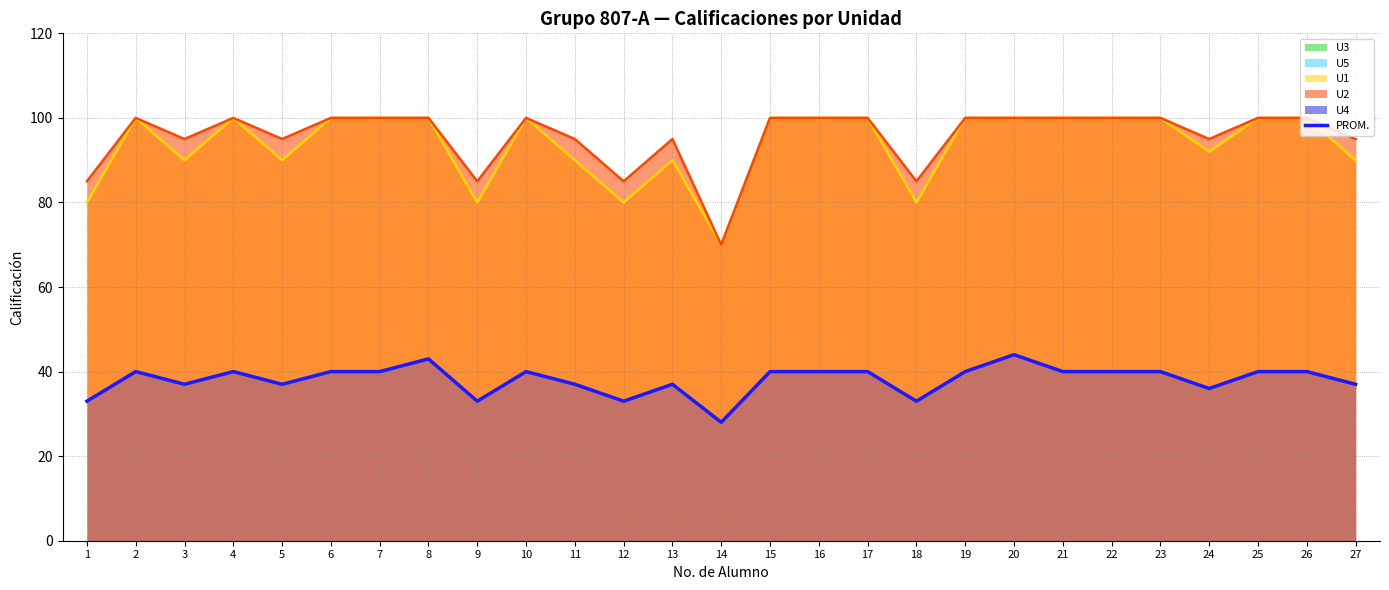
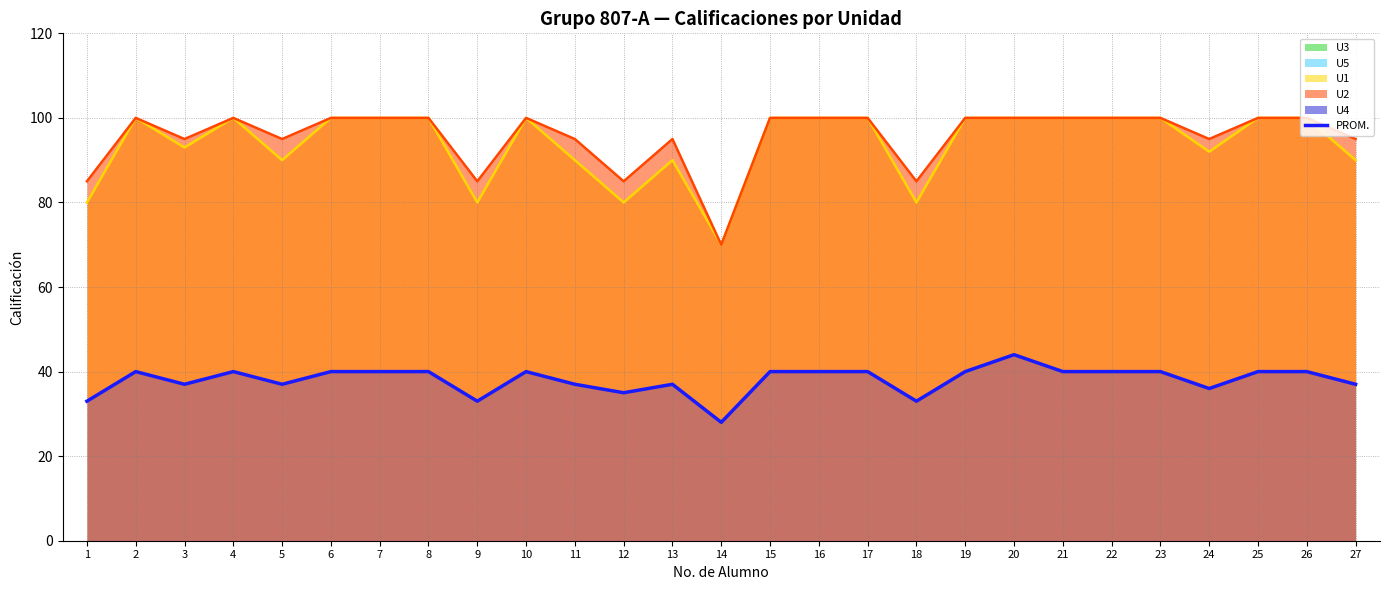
U1, 3: 90 -> 93
PROM., 8: 43 -> 40
PROM., 12: 33 -> 35
